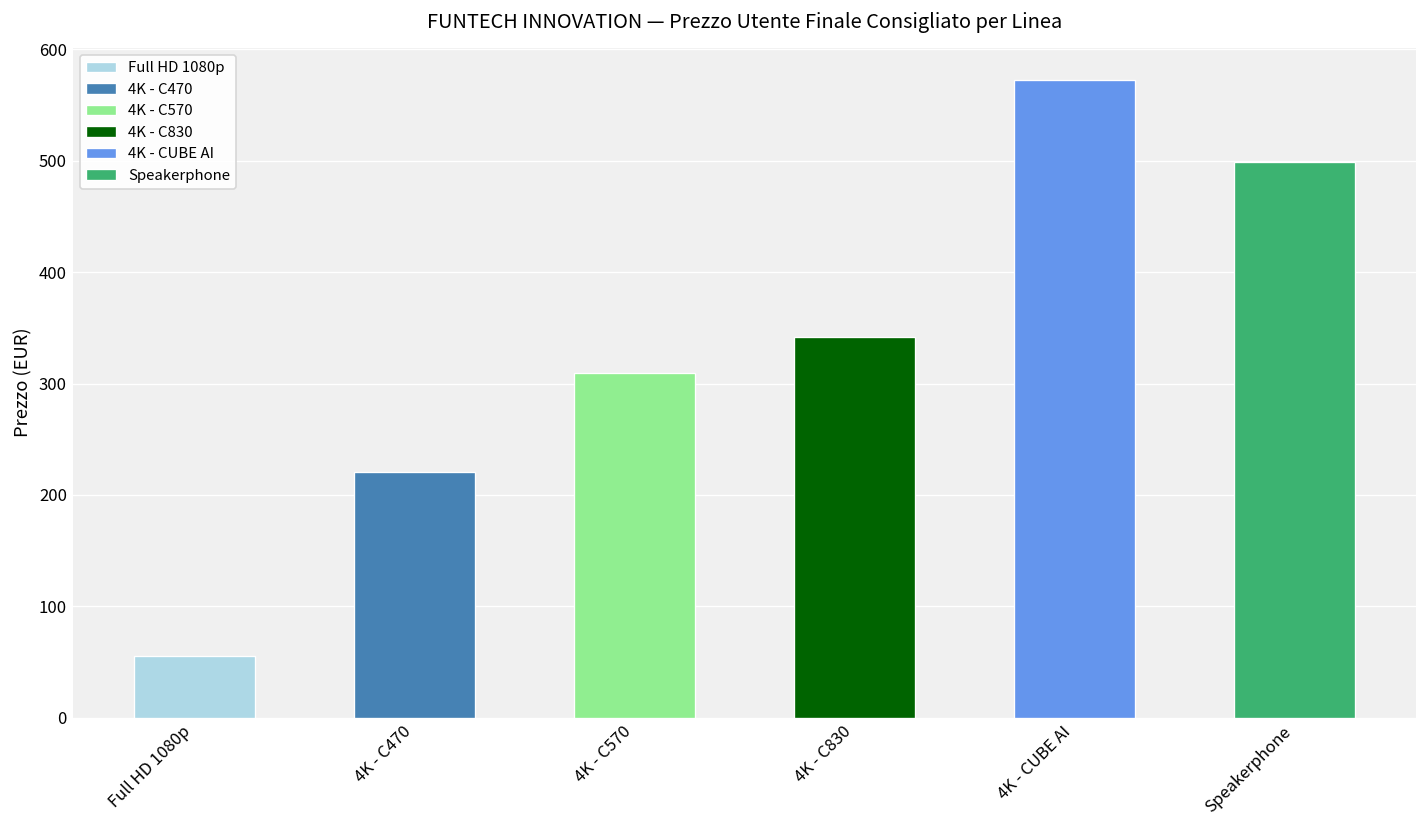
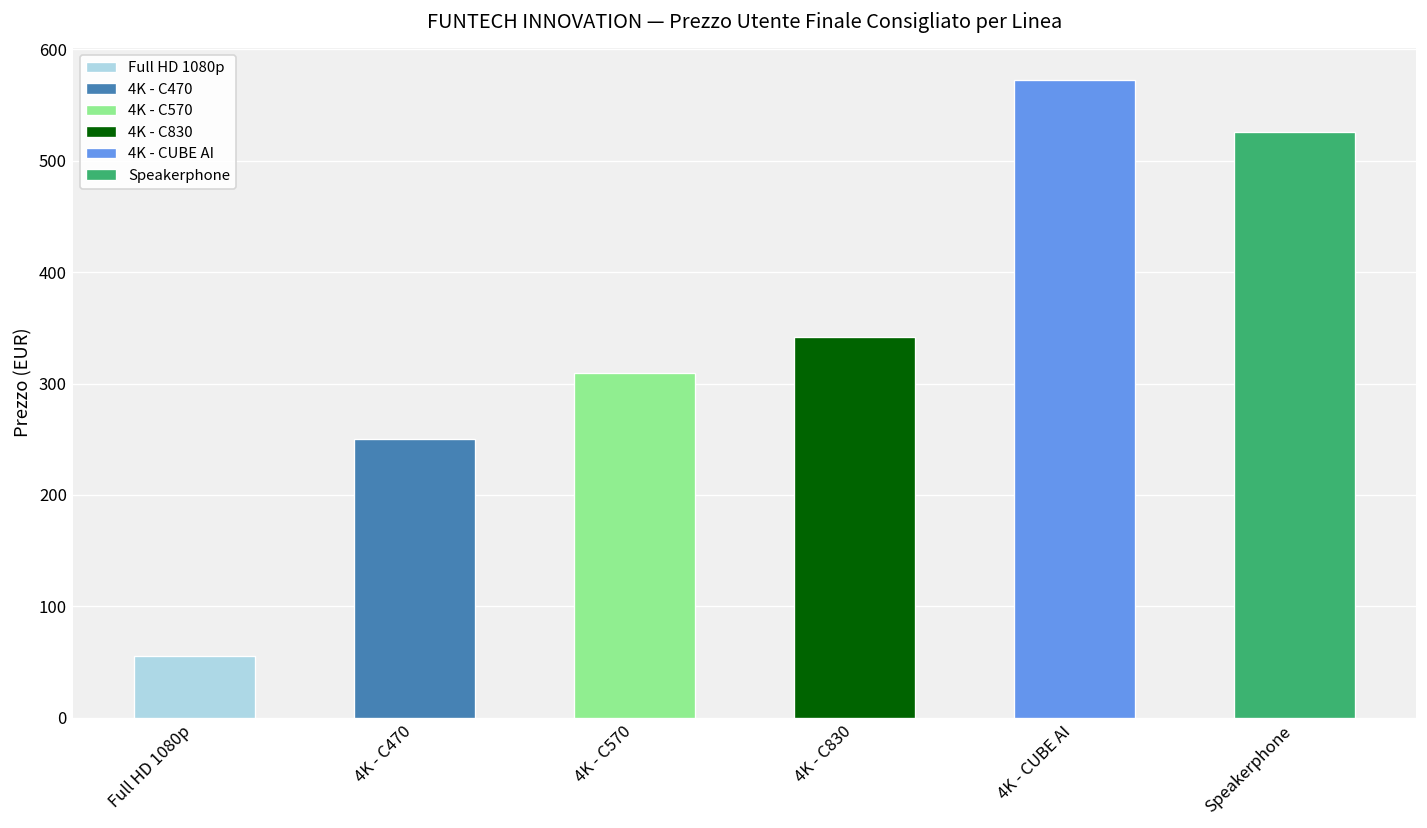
4K - C470: 220 -> 250
Speakerphone: 500 -> 530
